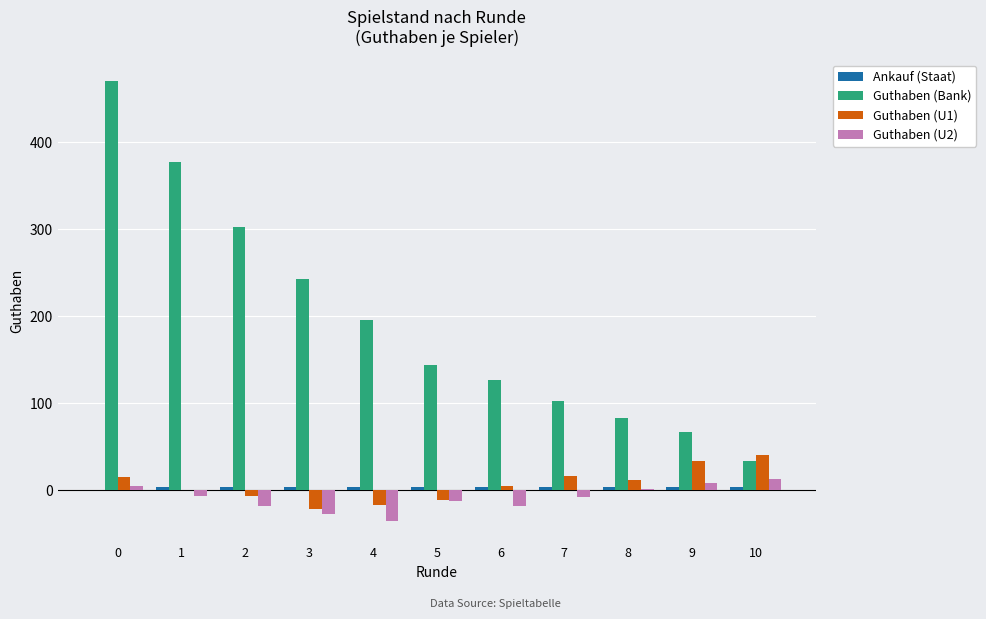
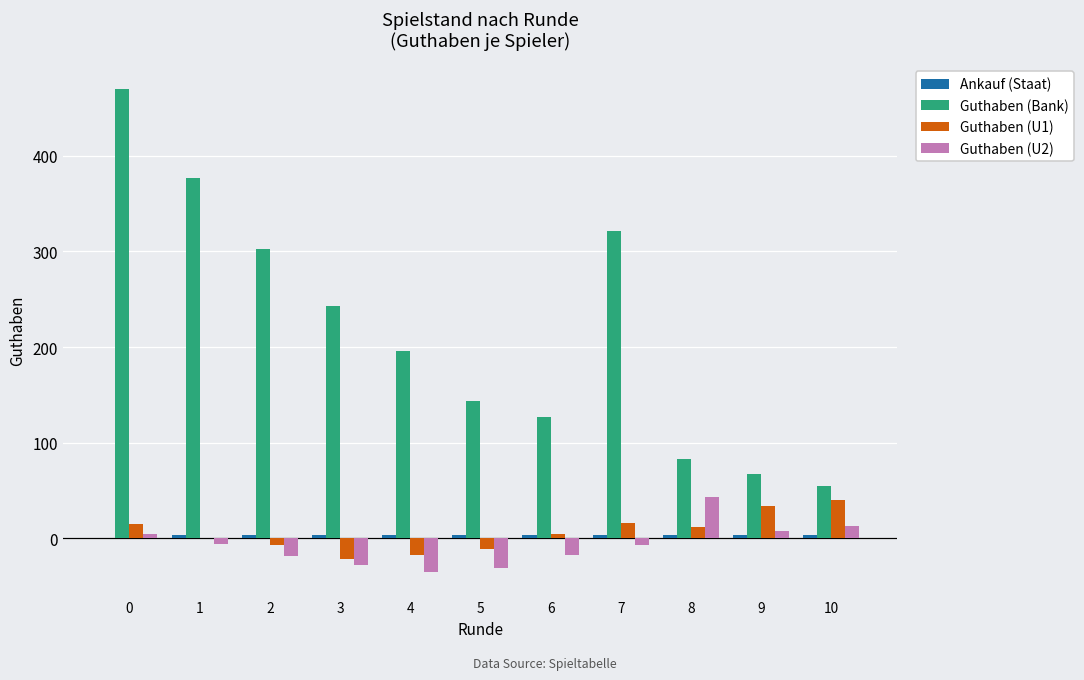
Guthaben (U2), 5: -10 -> -30
Guthaben (Bank), 7: 100 -> 320
Guthaben (U2), 8: 0 -> 40
Guthaben (Bank), 10: 30 -> 50
